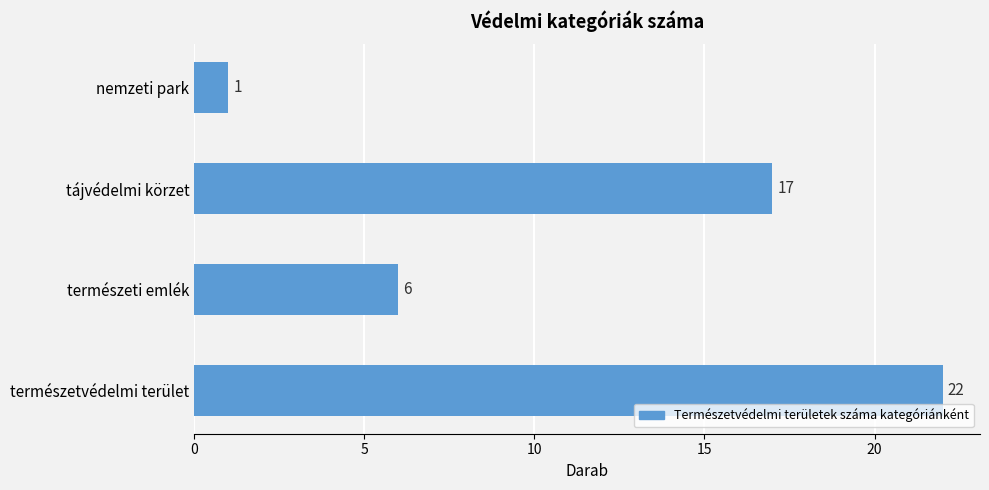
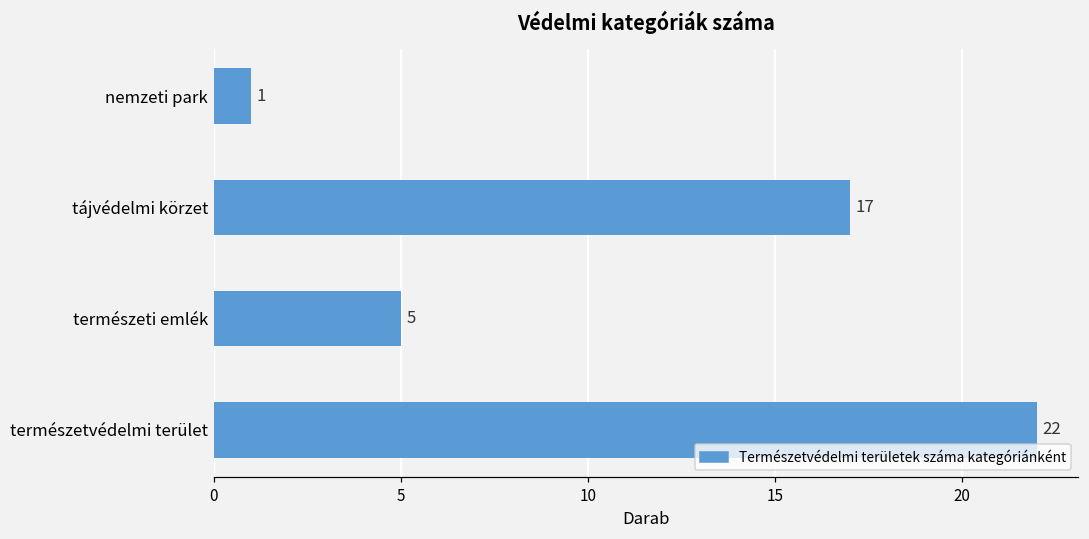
természeti emlék: 6 -> 5
